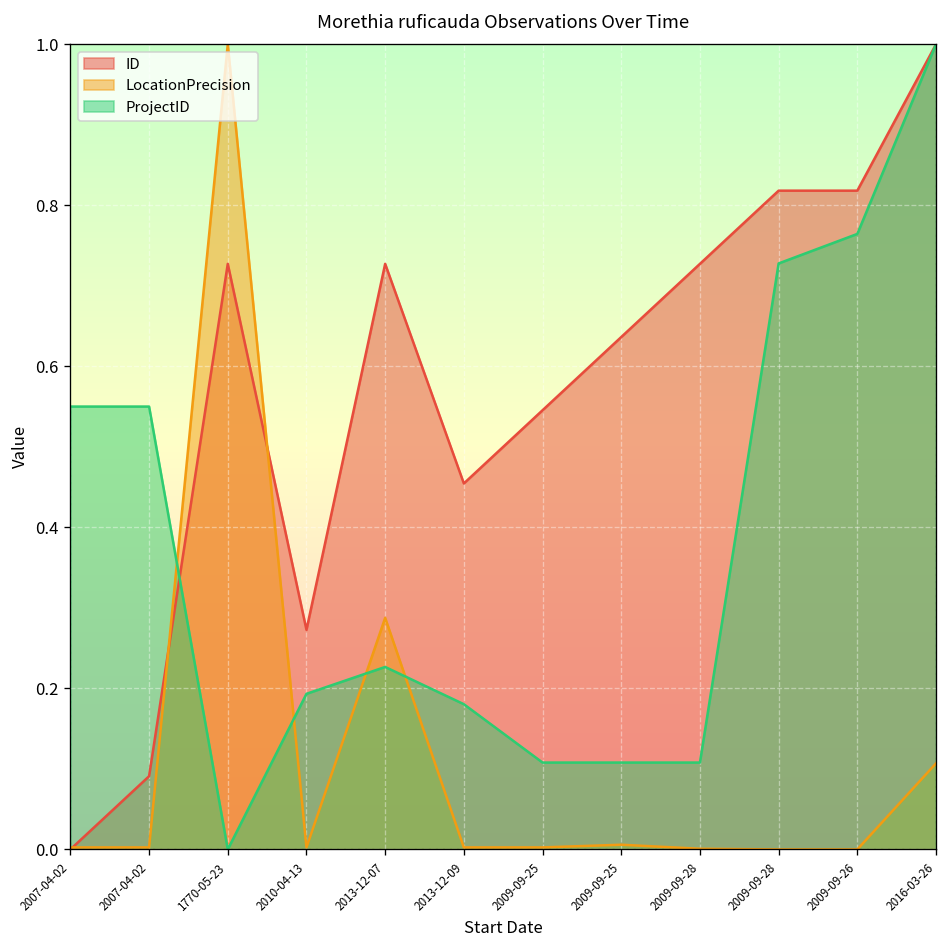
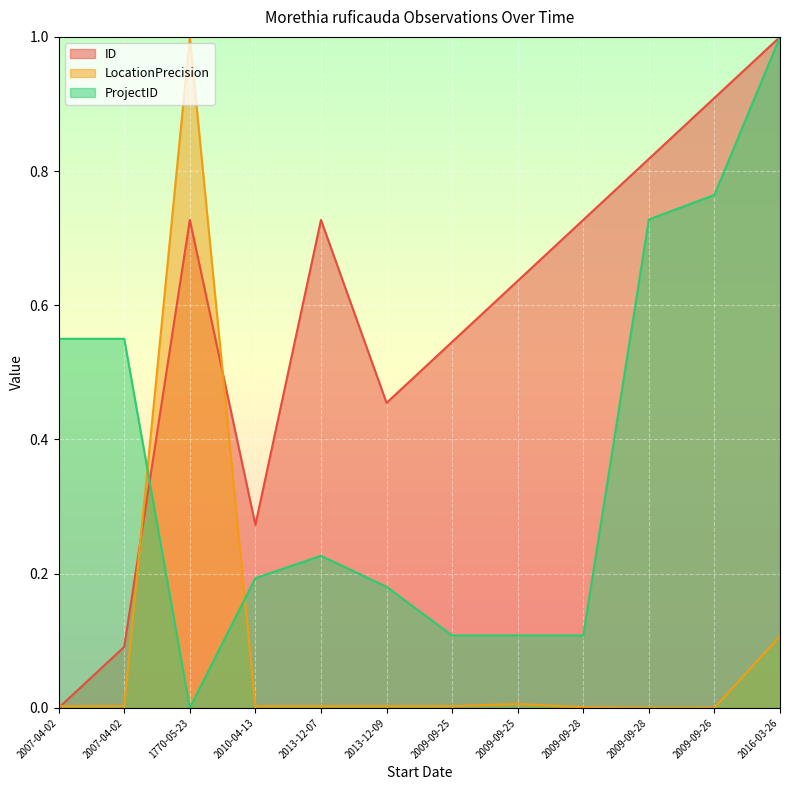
LocationPrecision, 2013-12-07: 0.29 -> 0.00
ID, 2009-09-26: 0.82 -> 0.91
